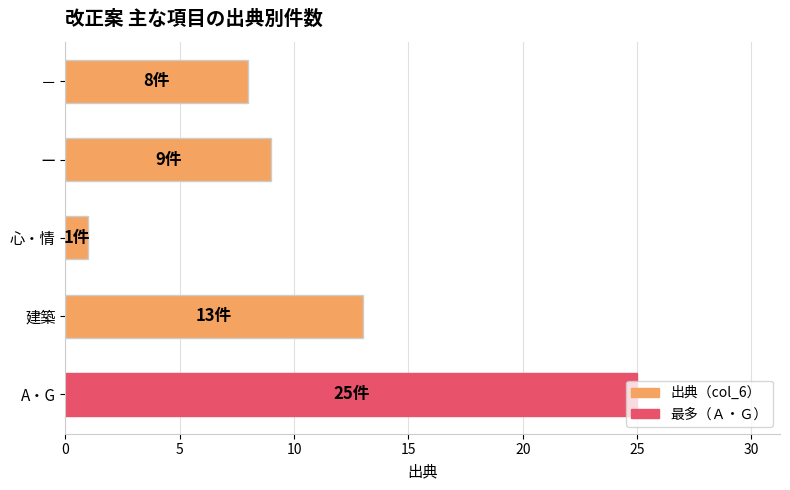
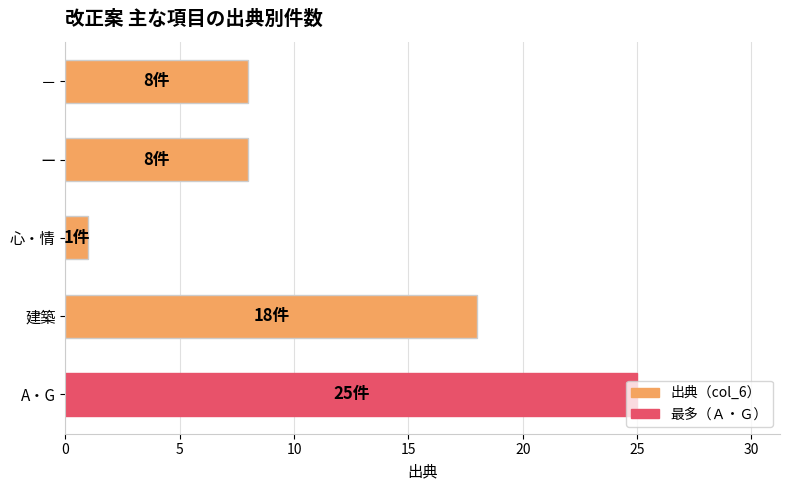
ー: 9件 -> 8件
建築: 13件 -> 18件
